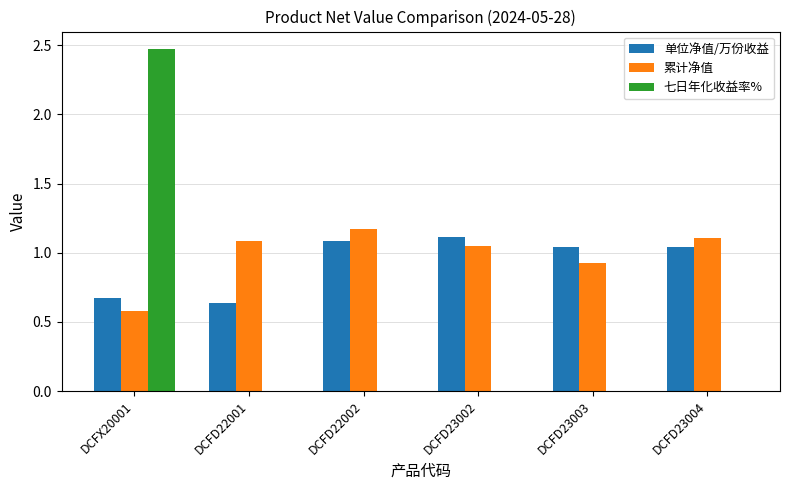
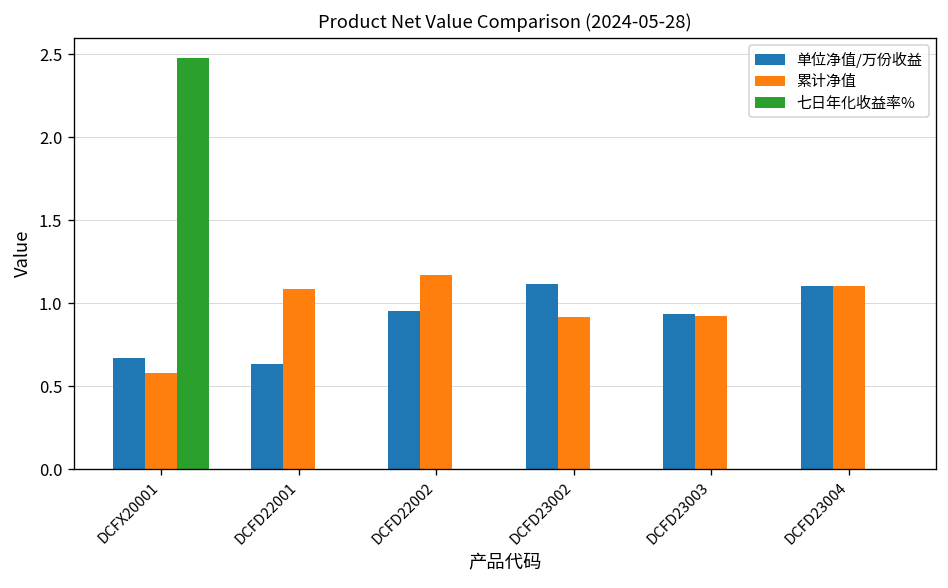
单位净值/万份收益, DCFD22002: 1.08 -> 0.95
累计净值, DCFD23002: 1.05 -> 0.92
单位净值/万份收益, DCFD23003: 1.04 -> 0.94
单位净值/万份收益, DCFD23004: 1.04 -> 1.11
